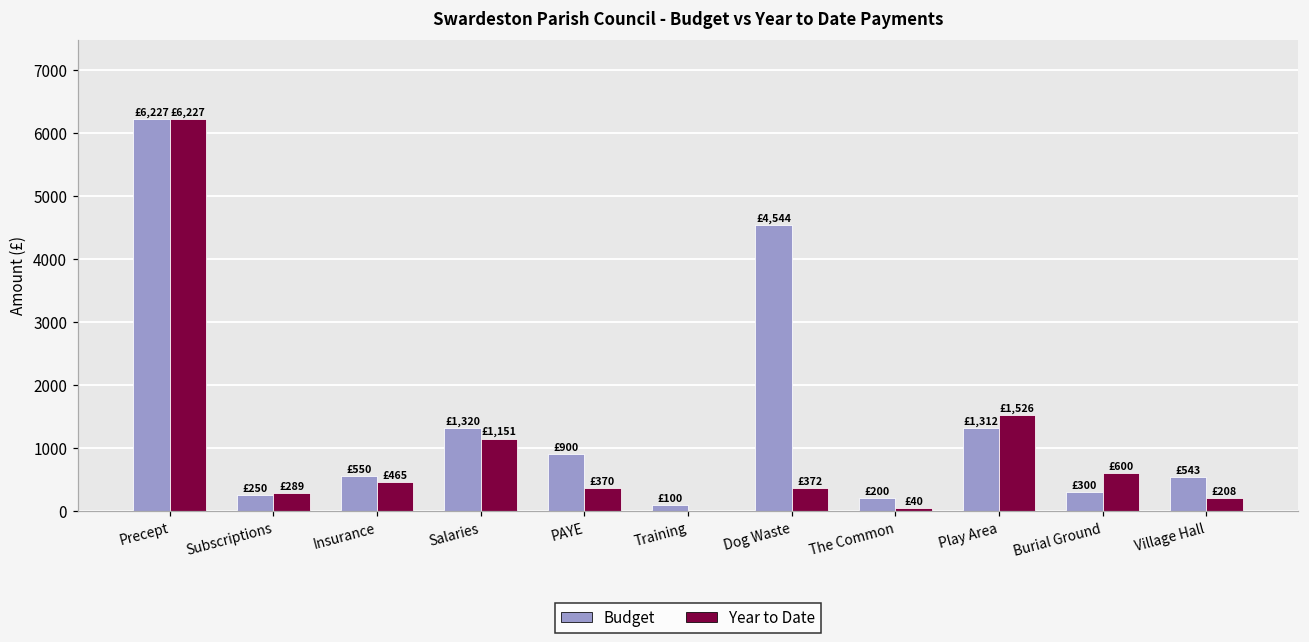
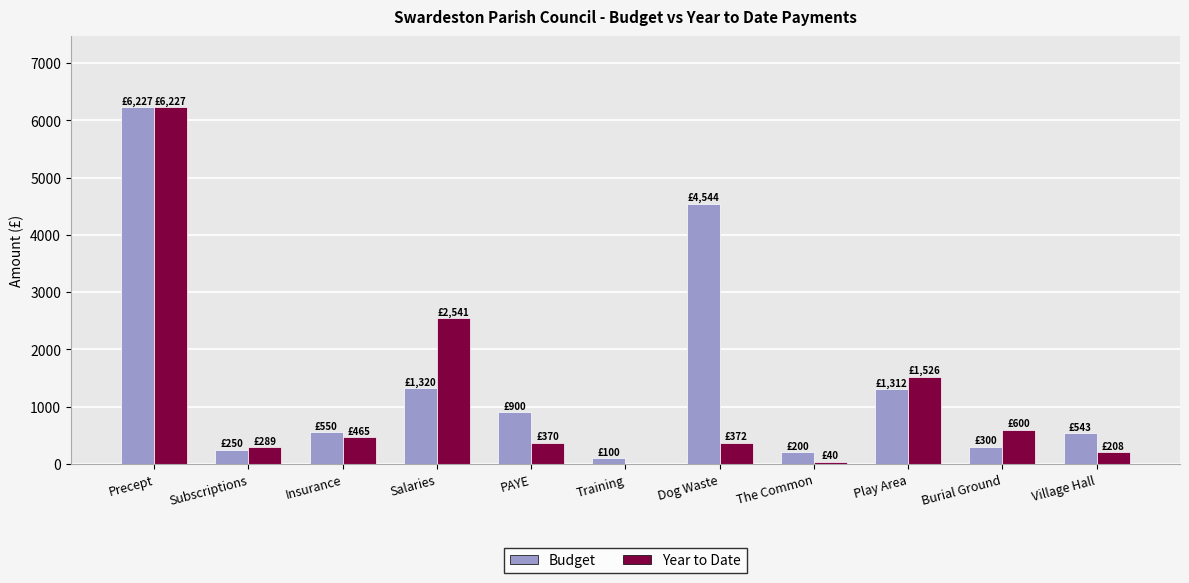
Year to Date, Salaries: £1,151 -> £2,541
